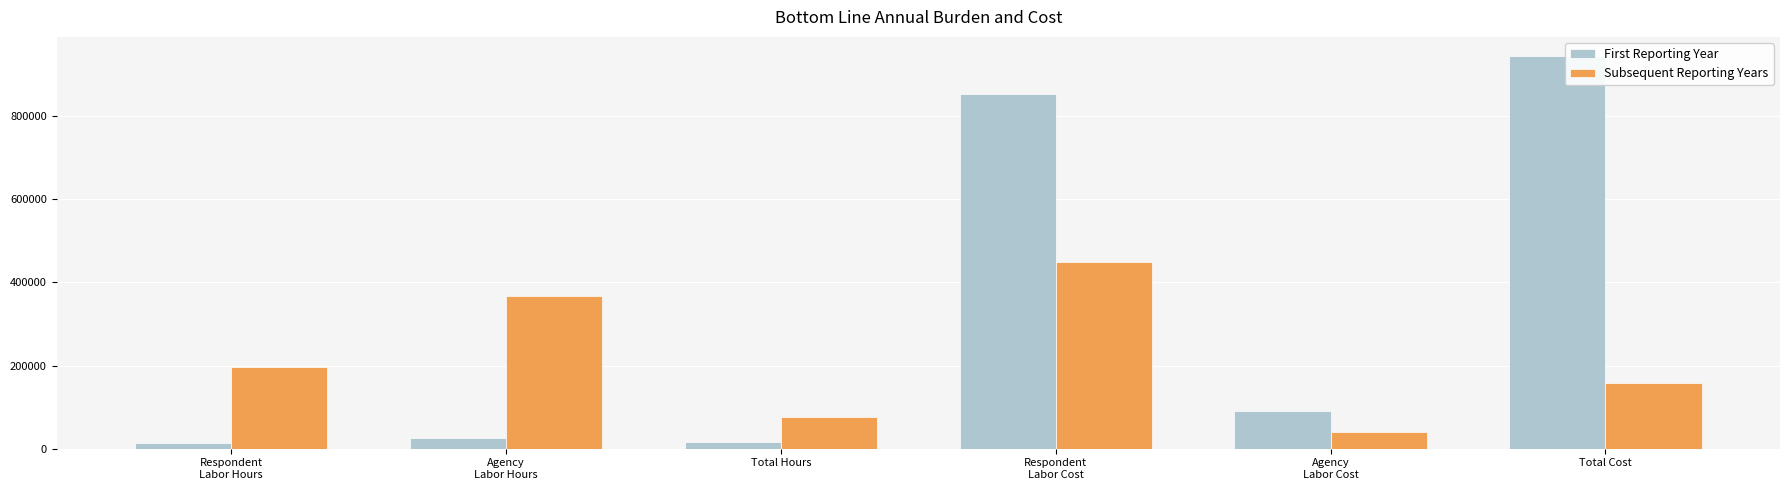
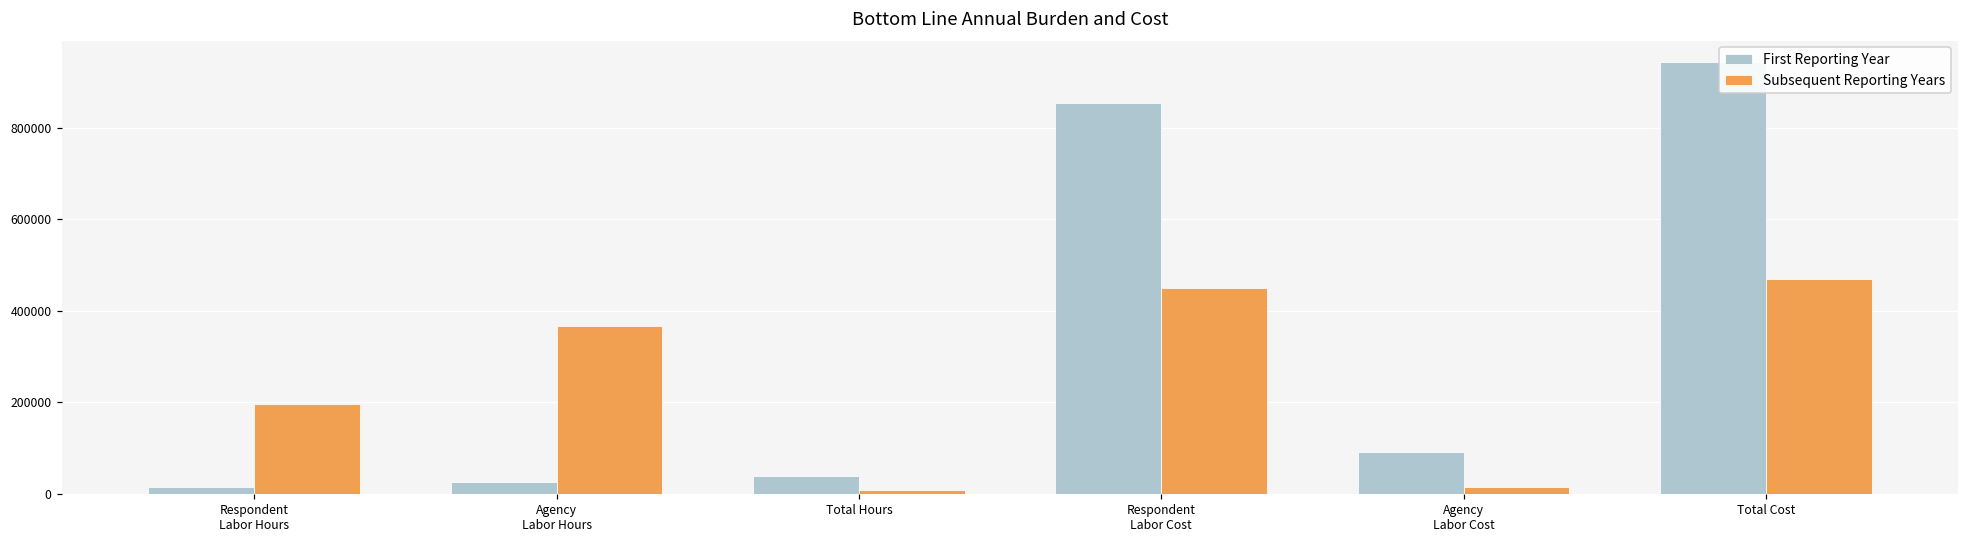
First Reporting Year, Total Hours: 20000 -> 40000
Subsequent Reporting Years, Total Hours: 80000 -> 10000
Subsequent Reporting Years, Agency Labor Cost: 40000 -> 10000
Subsequent Reporting Years, Total Cost: 160000 -> 470000
